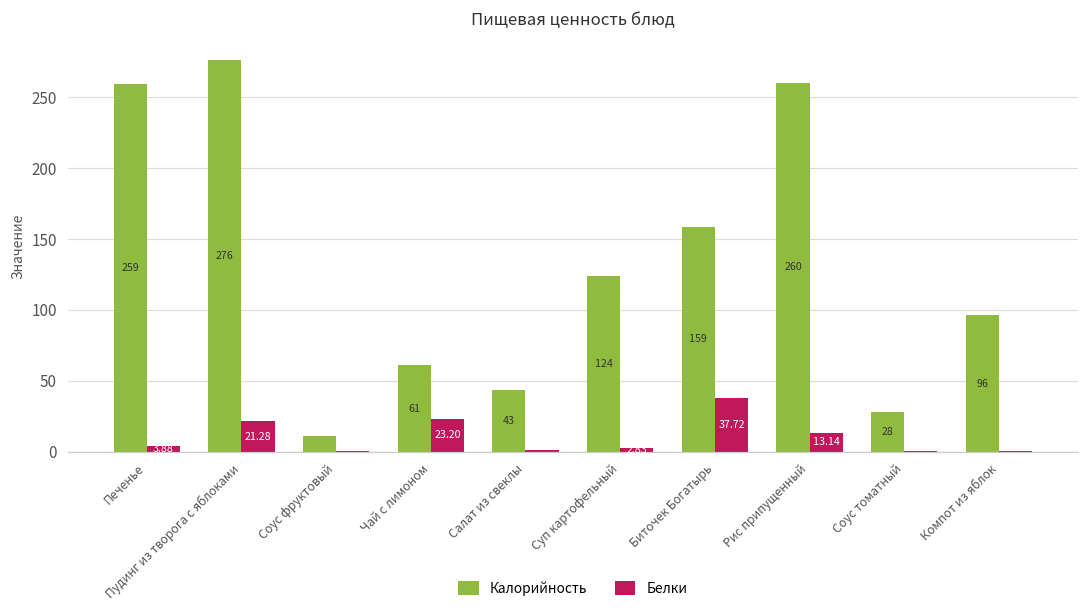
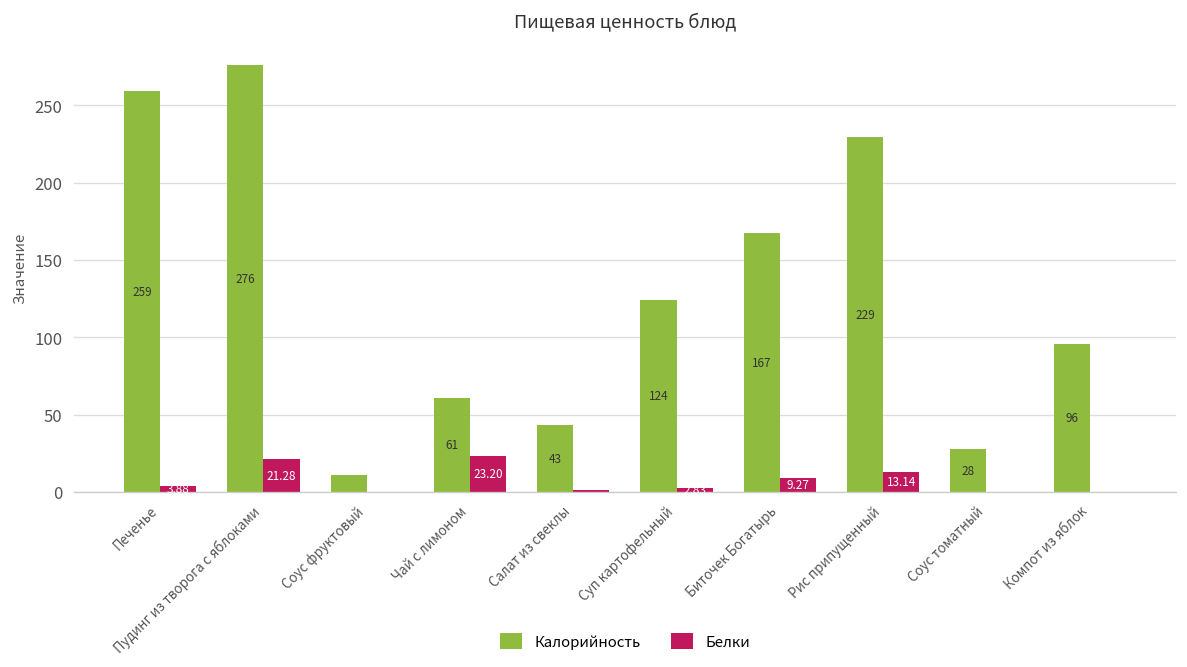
Калорийность, Биточек Богатырь: 159 -> 167
Белки, Биточек Богатырь: 37.72 -> 9.27
Калорийность, Рис припущенный: 260 -> 229
